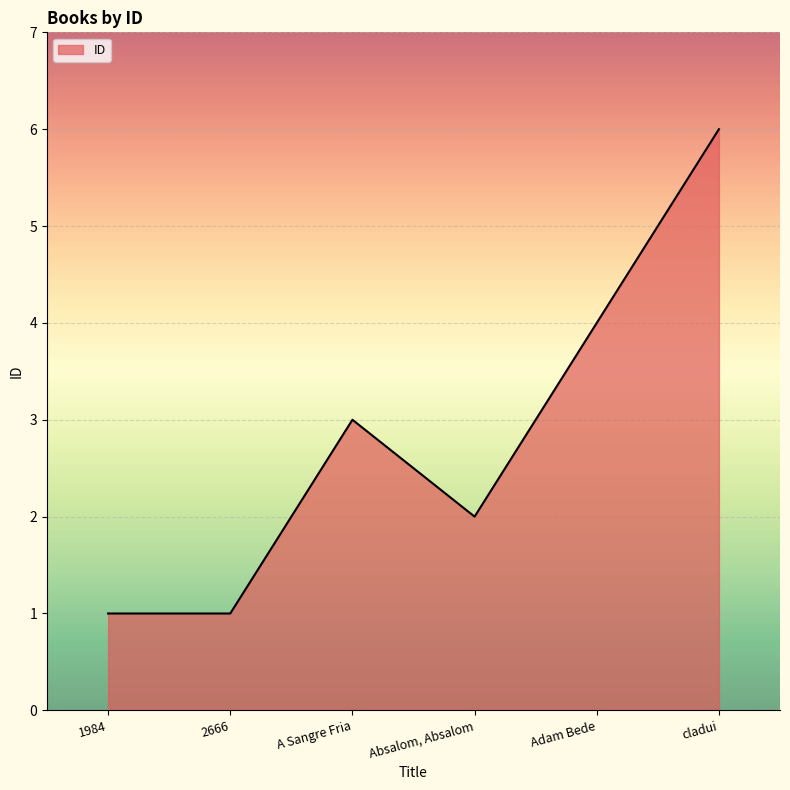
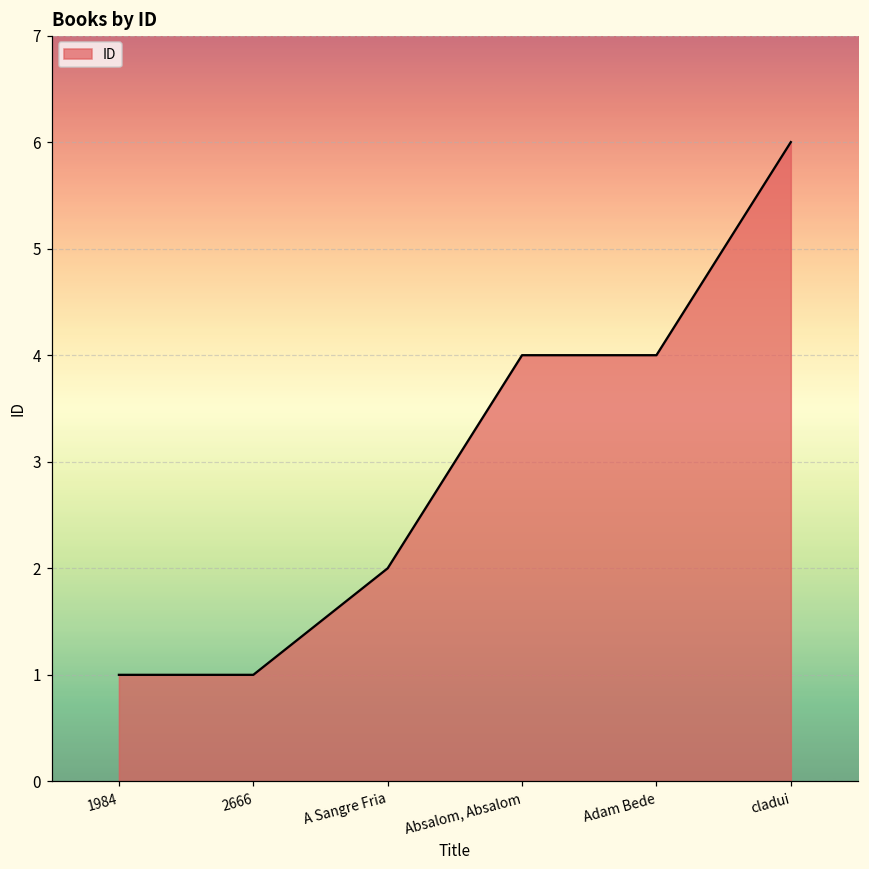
A Sangre Fria: 3 -> 2
Absalom, Absalom: 2 -> 4
